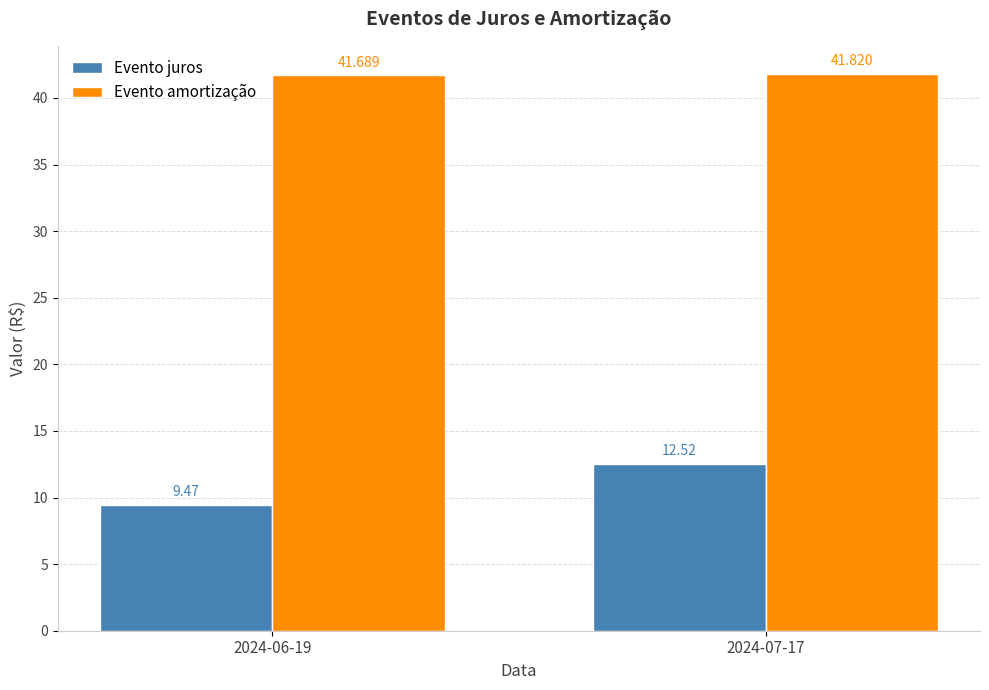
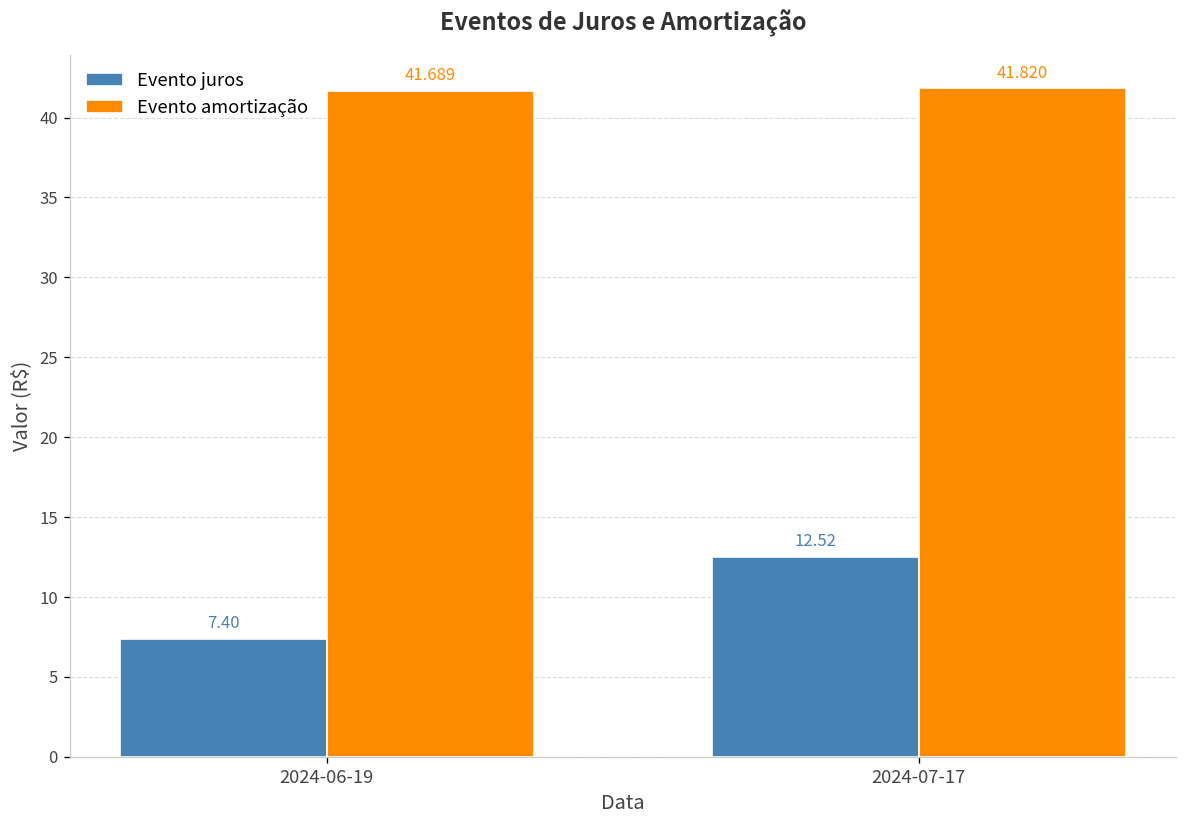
Evento juros, 2024-06-19: 9.47 -> 7.40
